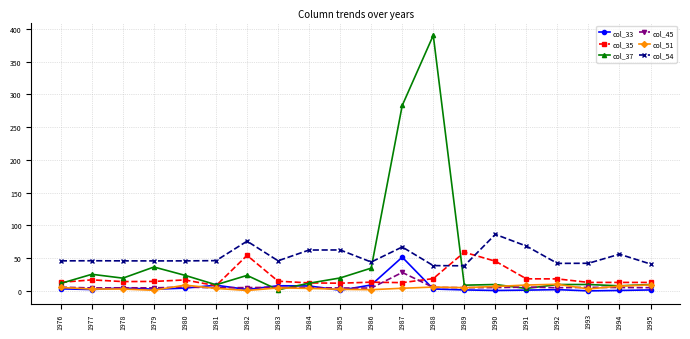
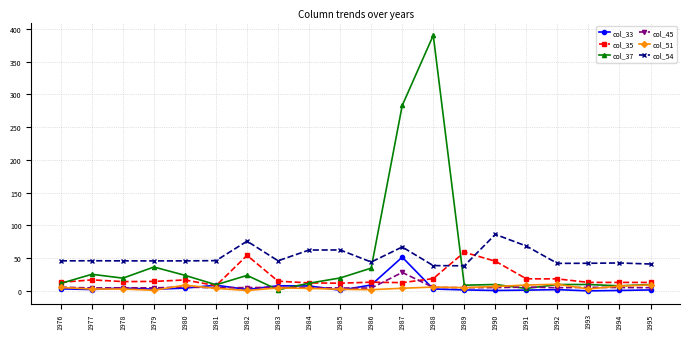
col_54, 1994: 60 -> 40
